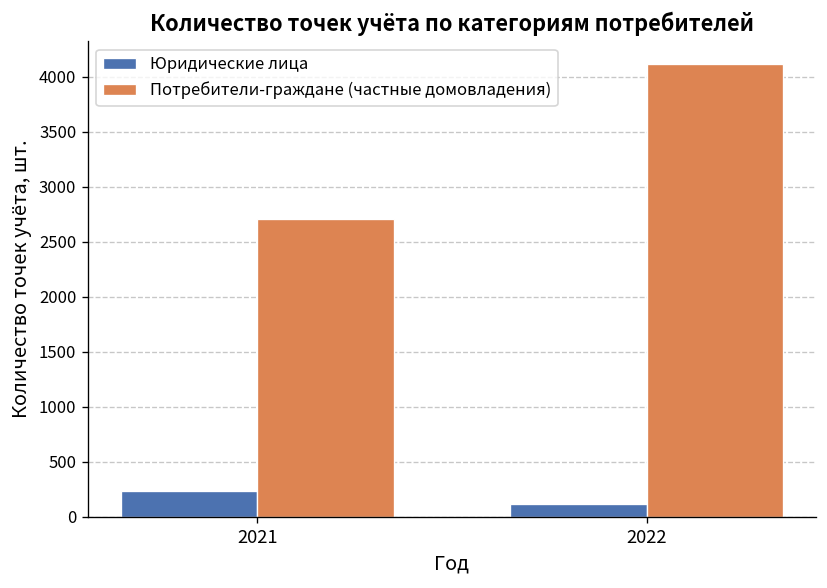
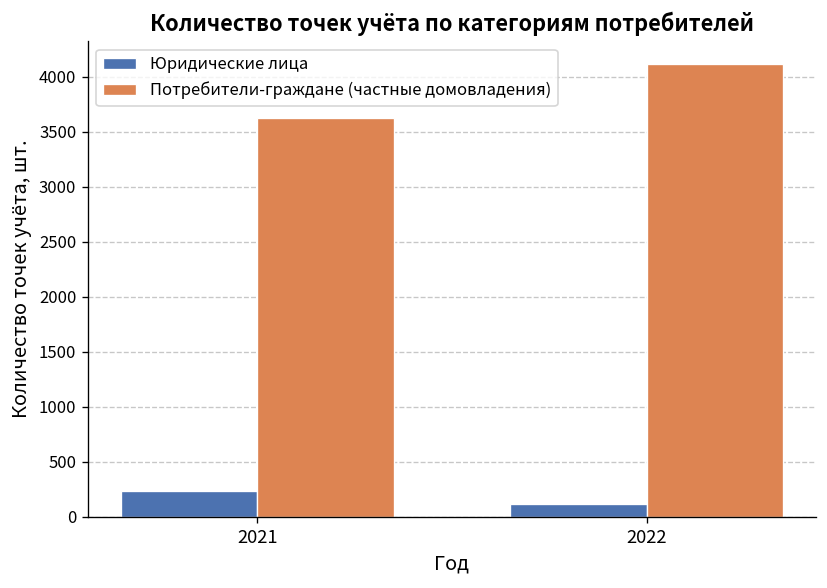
Потребители-граждане (частные домовладения), 2021: 2700 -> 3600
